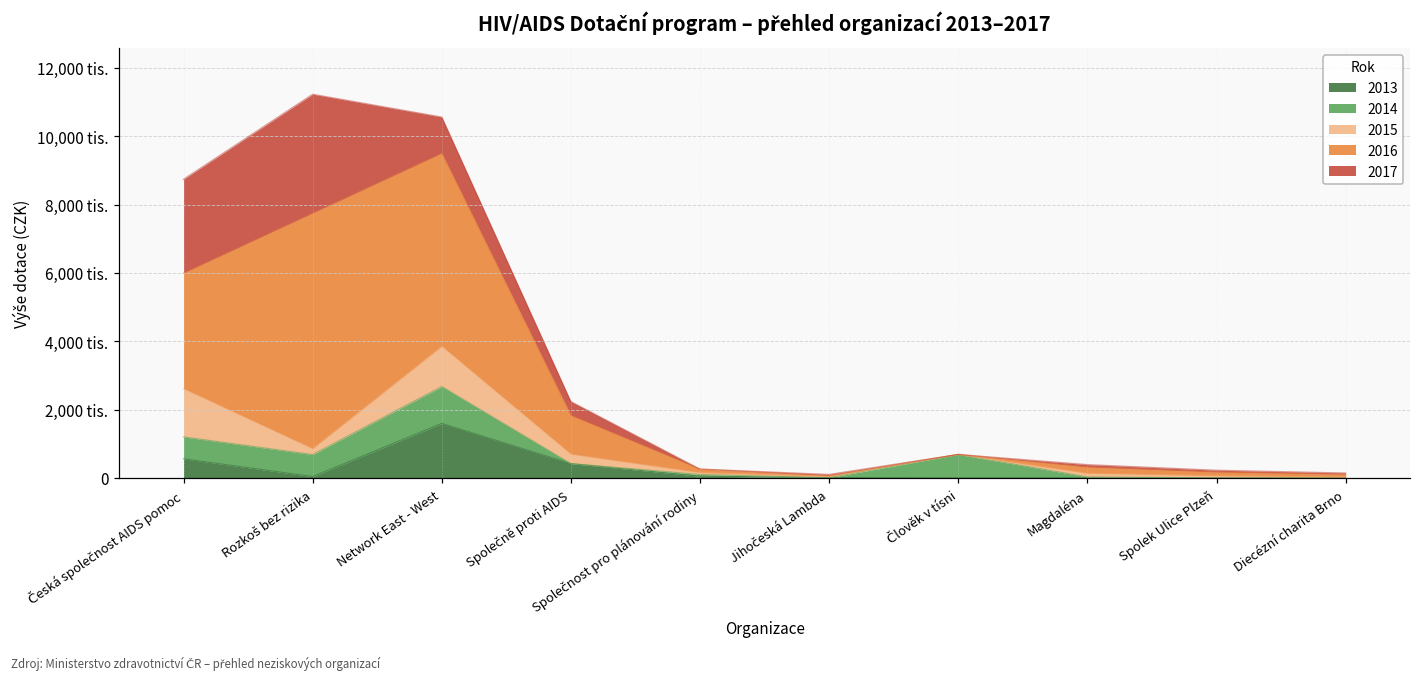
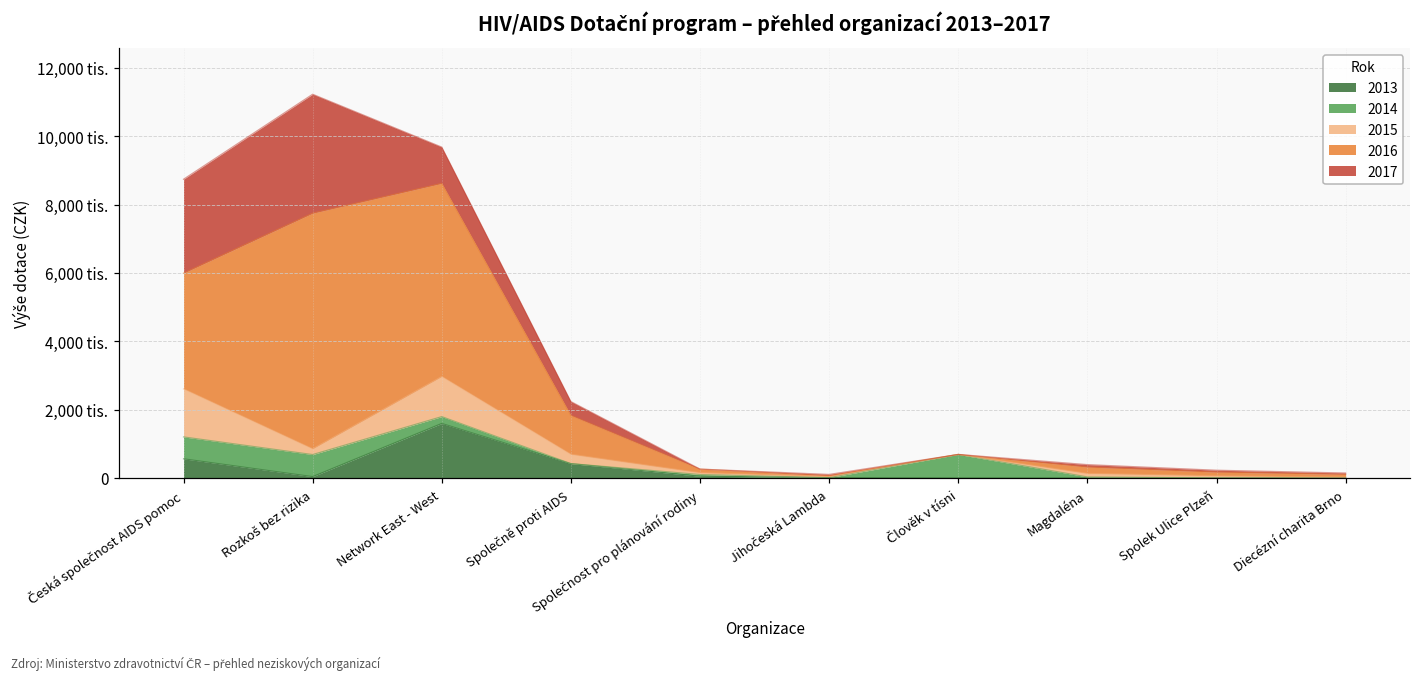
2014, Network East - West: 1,100 tis. -> 200 tis.
